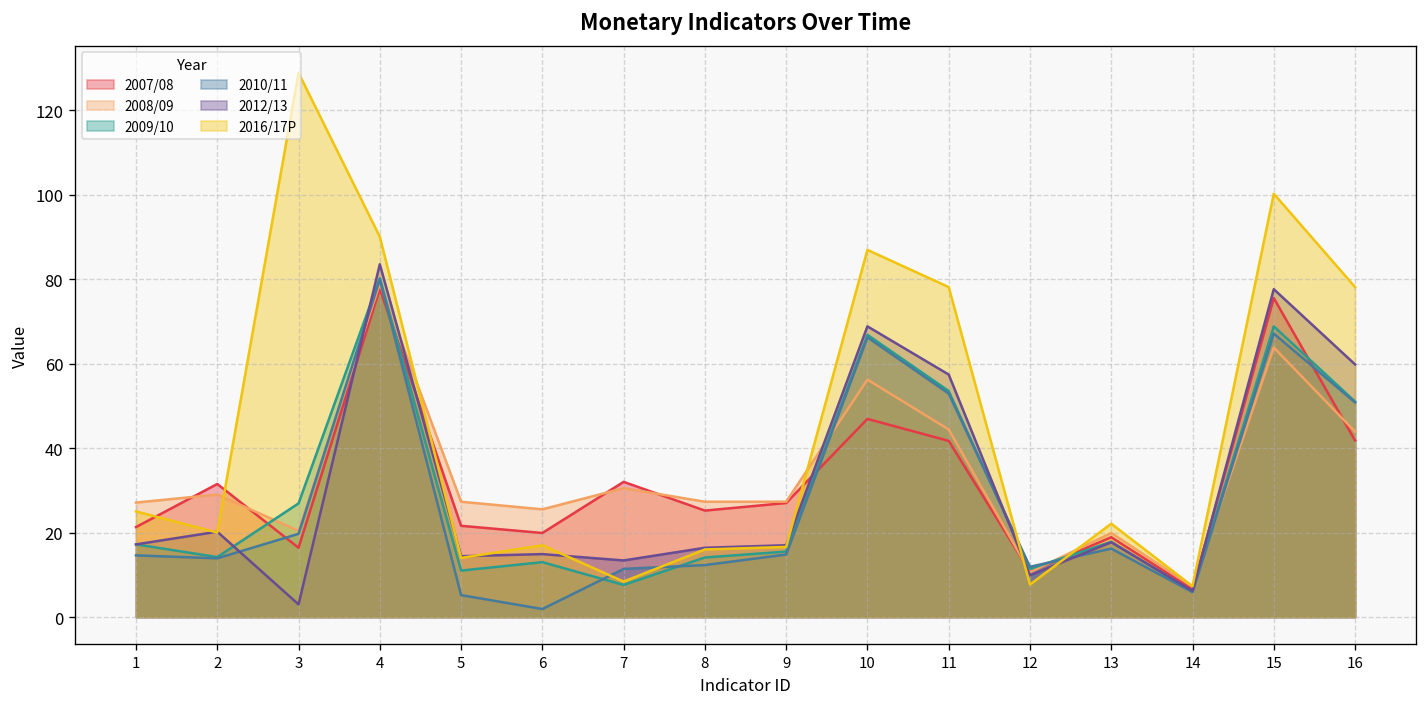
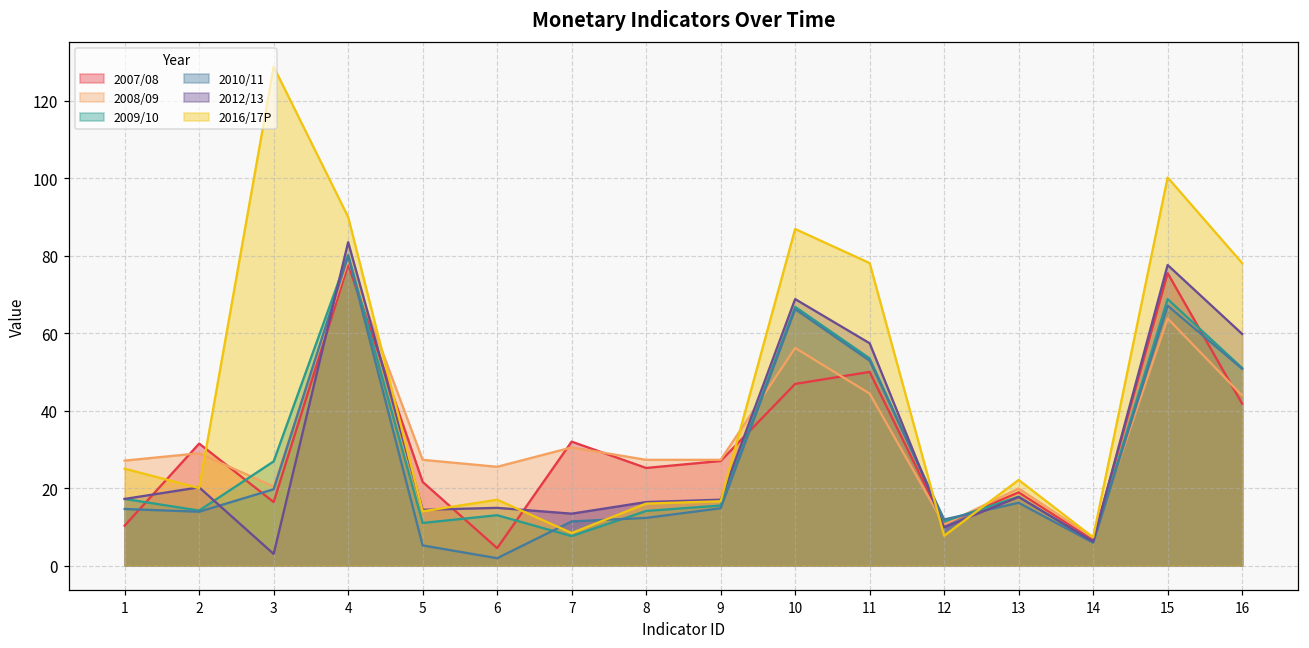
2007/08, 1: 21 -> 10
2007/08, 6: 20 -> 5
2007/08, 11: 42 -> 50
